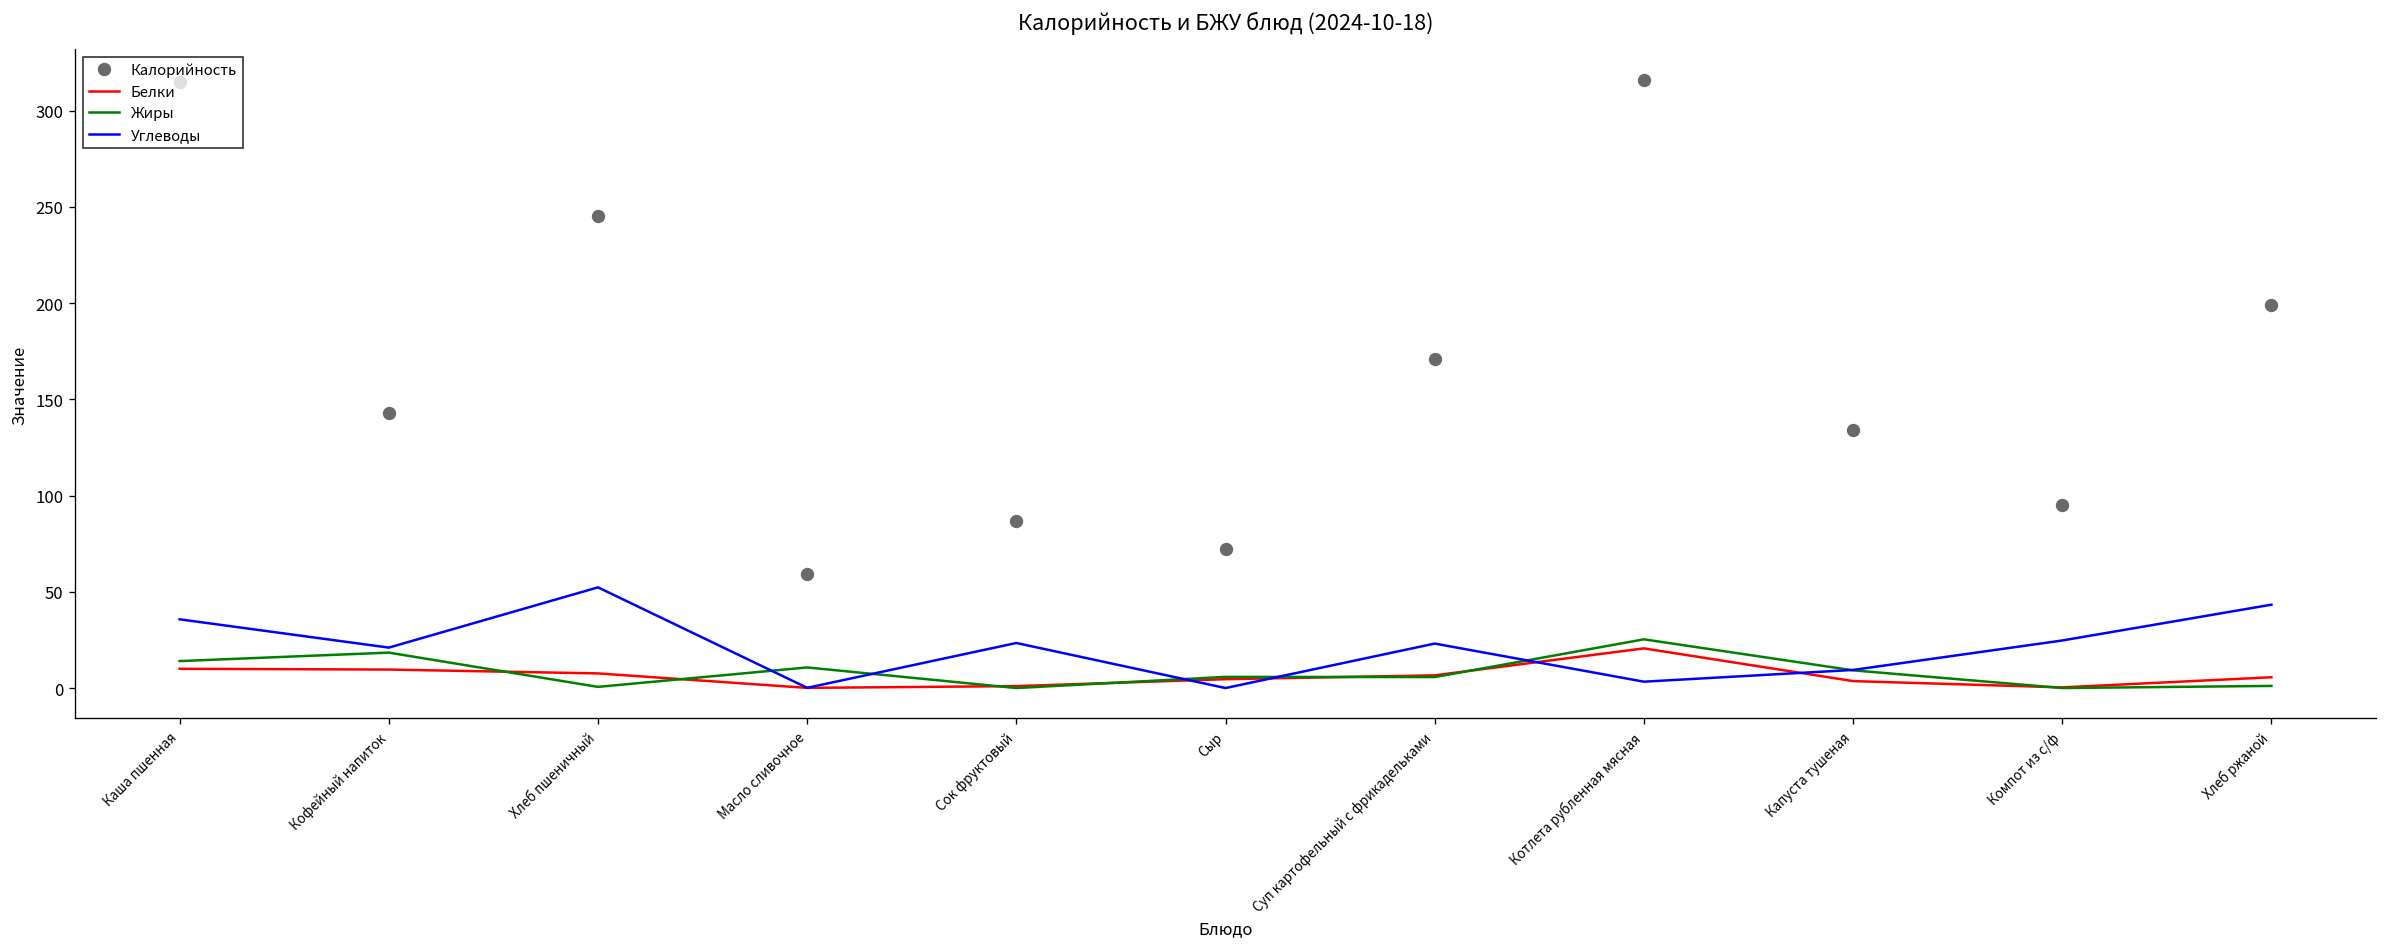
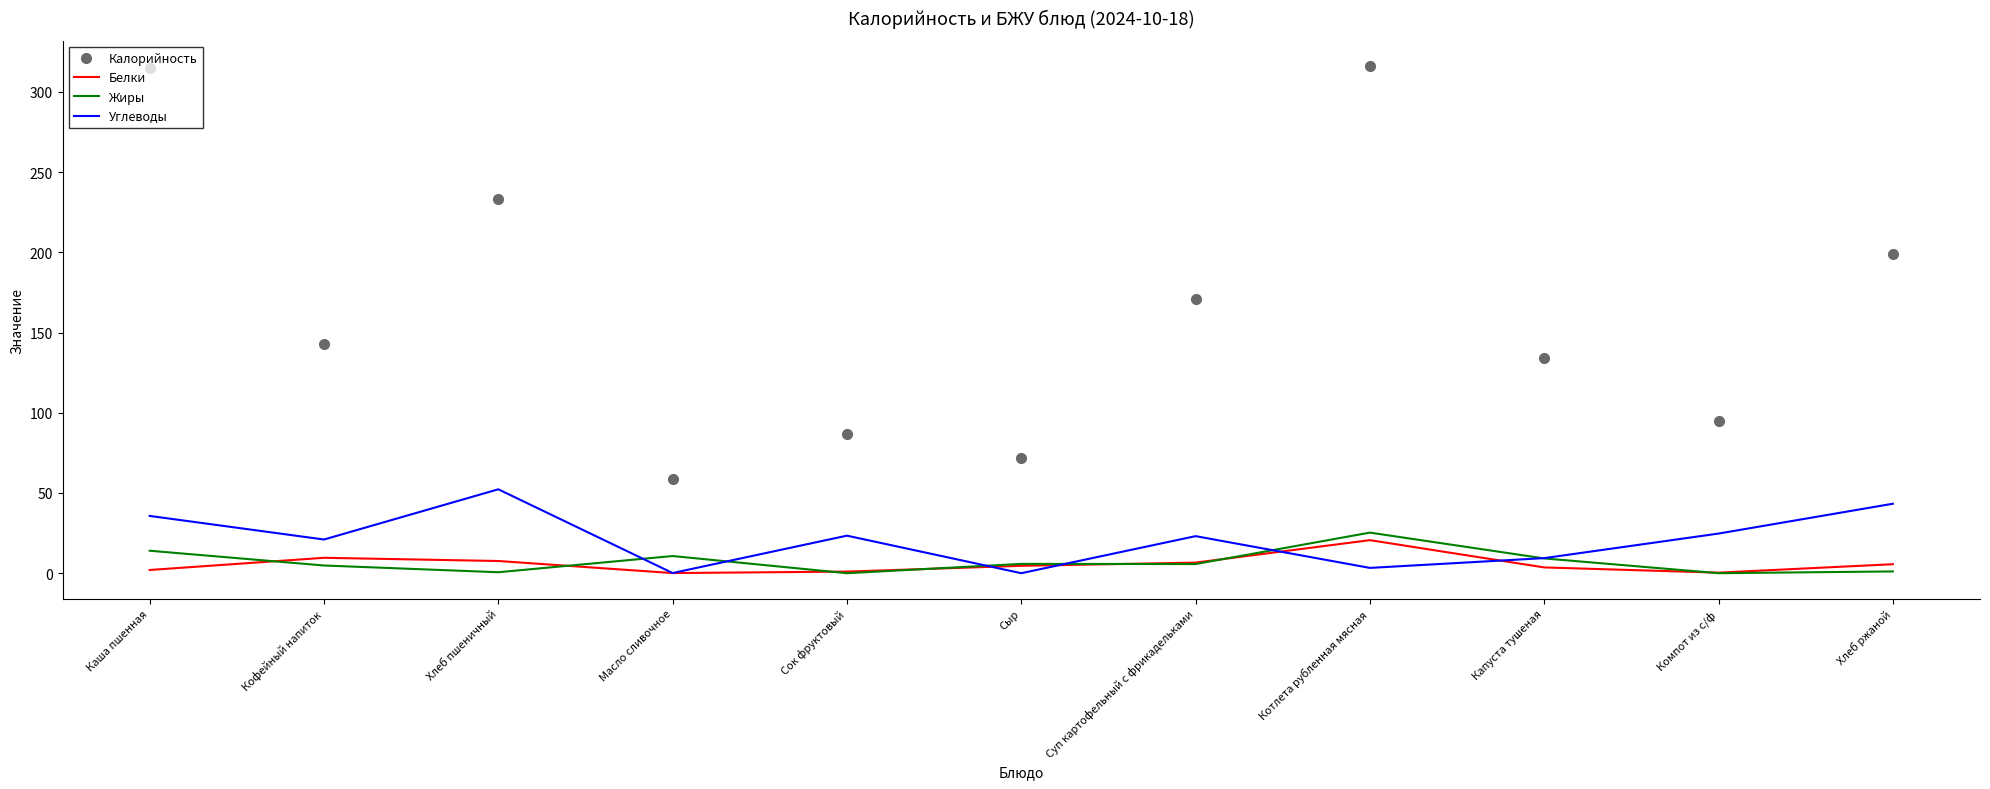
Белки, Каша пшенная: 10 -> 2
Жиры, Кофейный напиток: 18 -> 5
Калорийность, Хлеб пшеничный: 245 -> 233
